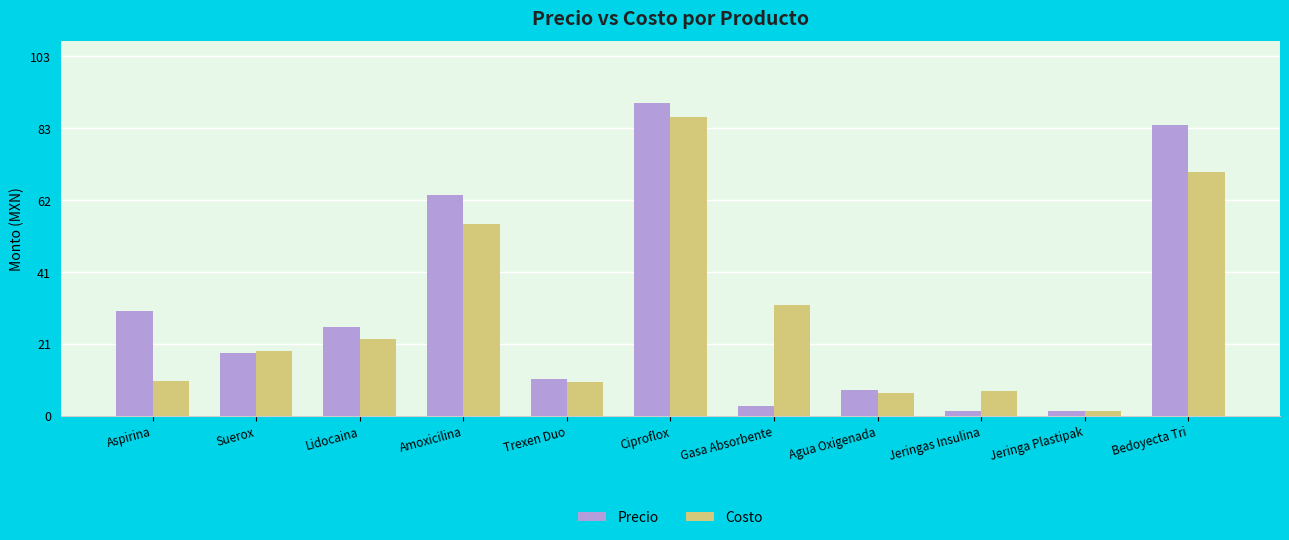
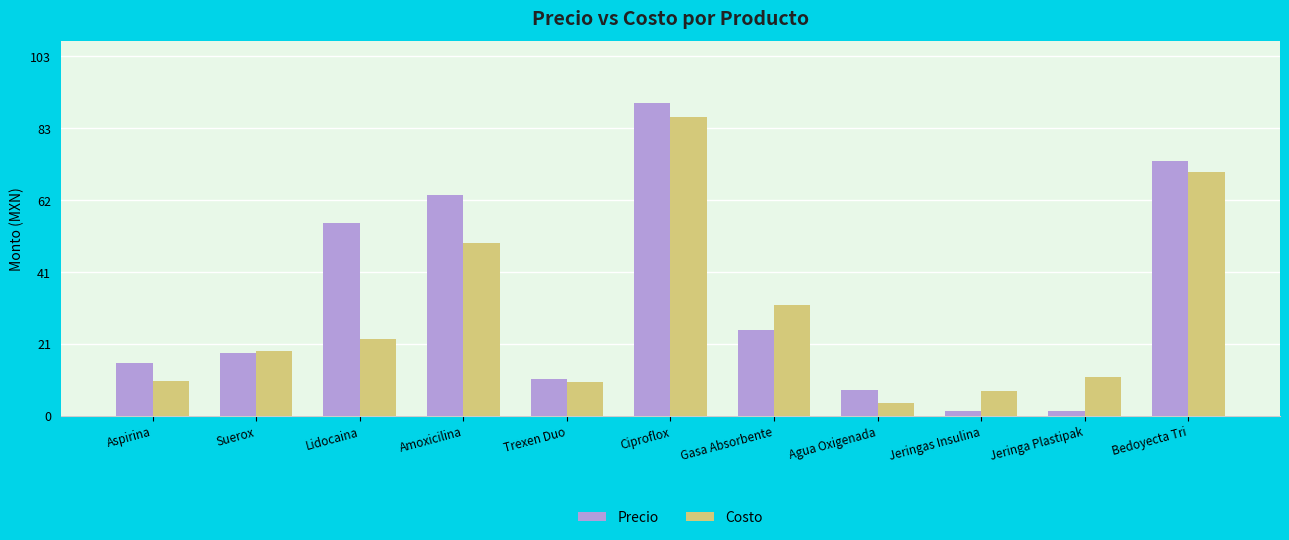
Precio, Aspirina: 30 -> 15
Precio, Lidocaina: 25 -> 55
Costo, Amoxicilina: 55 -> 50
Precio, Gasa Absorbente: 3 -> 25
Costo, Agua Oxigenada: 7 -> 4
Costo, Jeringa Plastipak: 1 -> 11
Precio, Bedoyecta Tri: 83 -> 73
